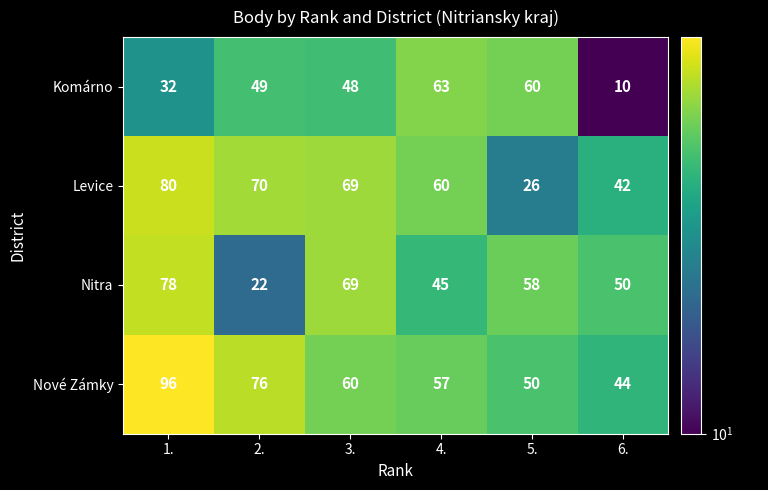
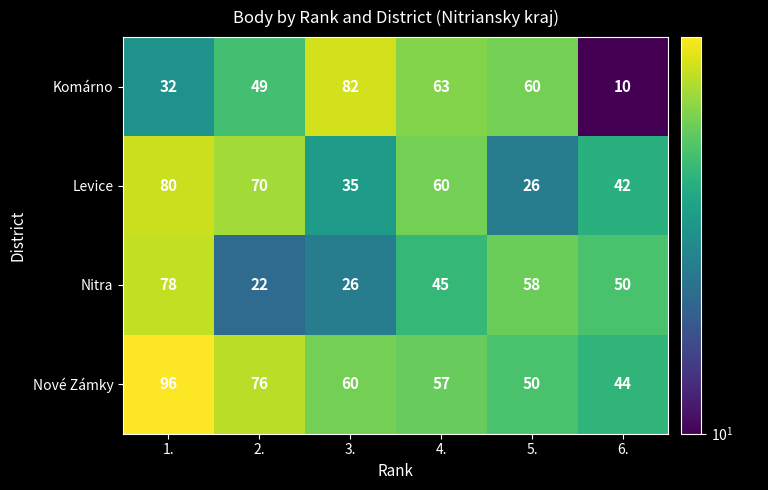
Komárno, 3.: 48 -> 82
Levice, 3.: 69 -> 35
Nitra, 3.: 69 -> 26
